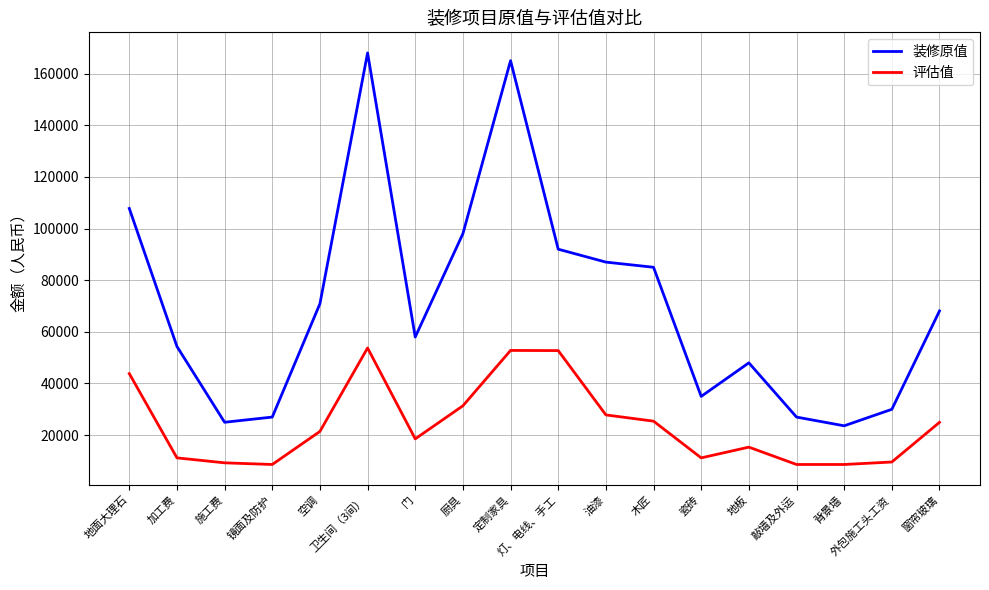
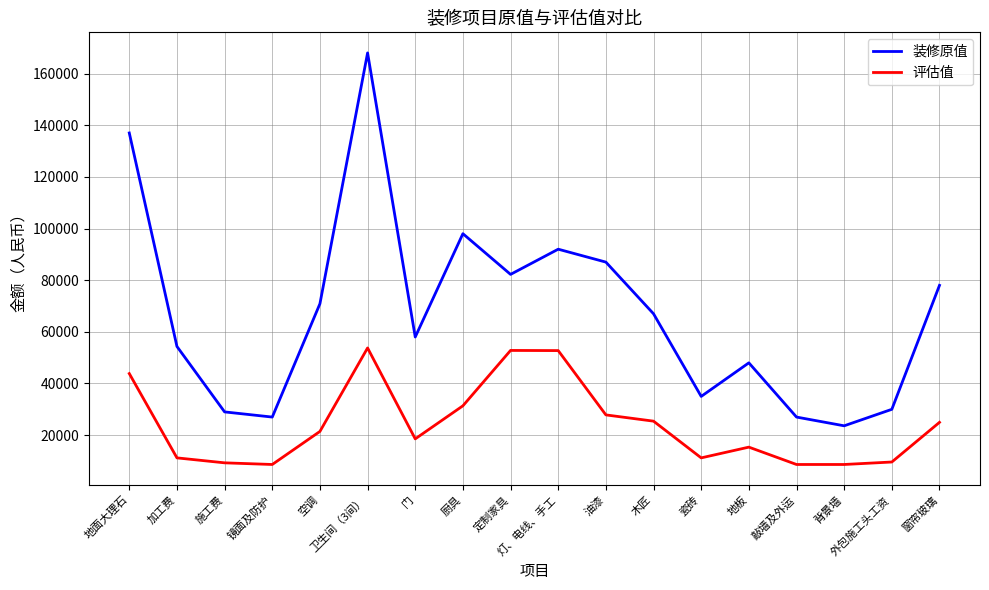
装修原值, 地面大理石: 108000 -> 137000
装修原值, 施工费: 25000 -> 29000
装修原值, 定制家具: 165000 -> 82000
装修原值, 木匠: 85000 -> 67000
装修原值, 窗帘玻璃: 68000 -> 78000
